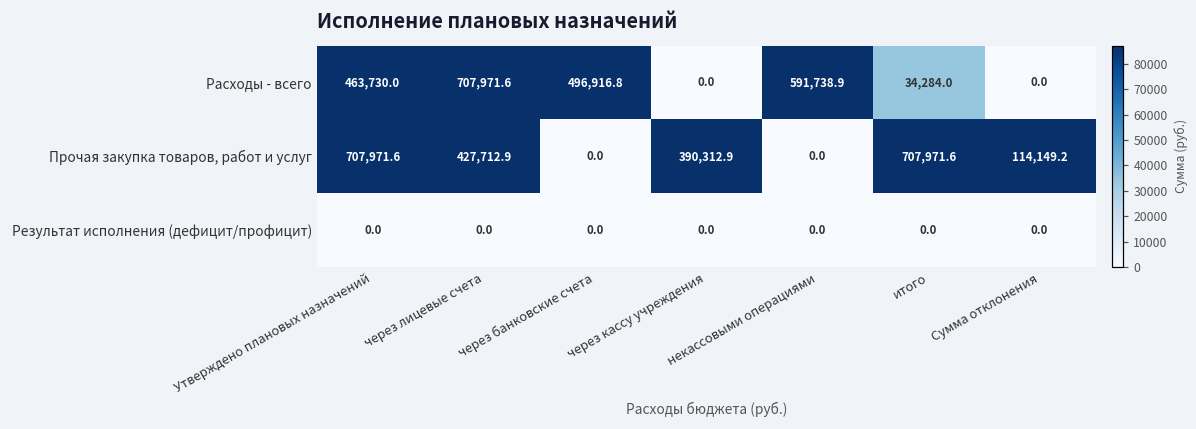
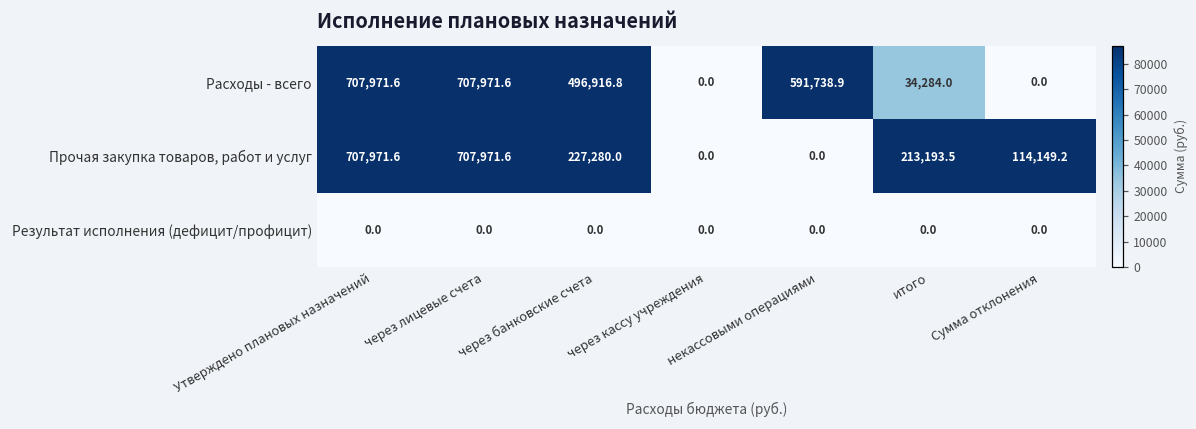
Расходы - всего, Утверждено плановых назначений: 463,730.0 -> 707,971.6
Прочая закупка товаров, работ и услуг, через лицевые счета: 427,712.9 -> 707,971.6
Прочая закупка товаров, работ и услуг, через банковские счета: 0.0 -> 227,280.0
Прочая закупка товаров, работ и услуг, через кассу учреждения: 390,312.9 -> 0.0
Прочая закупка товаров, работ и услуг, итого: 707,971.6 -> 213,193.5
